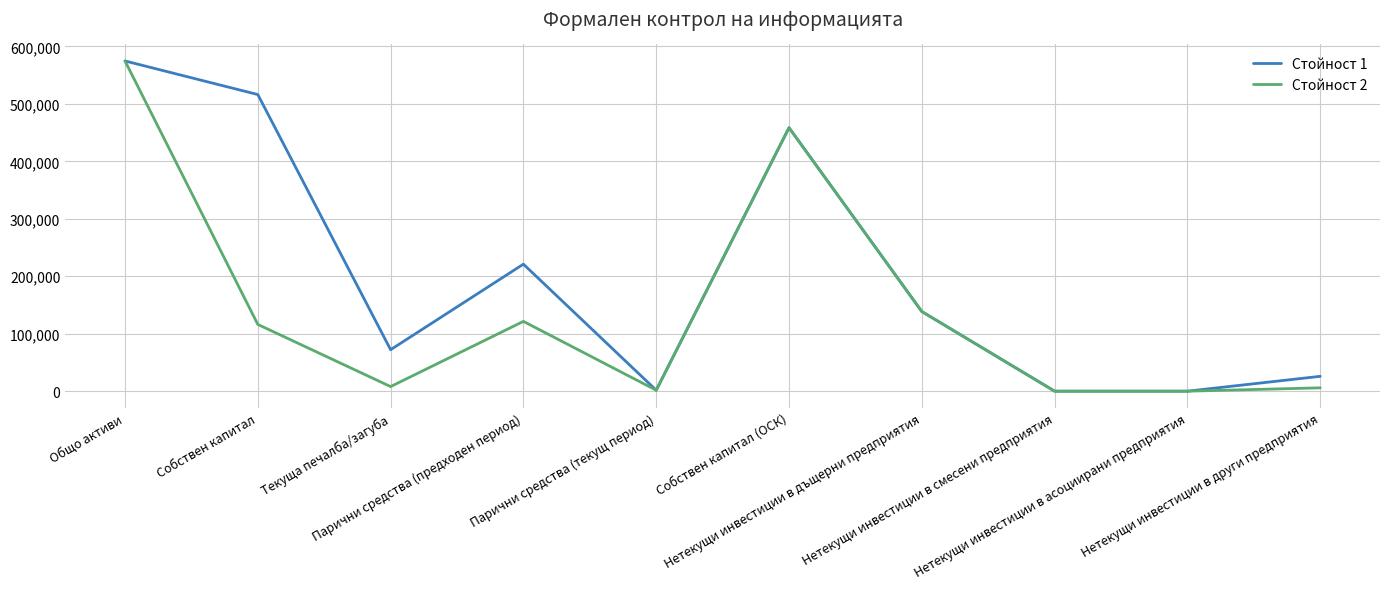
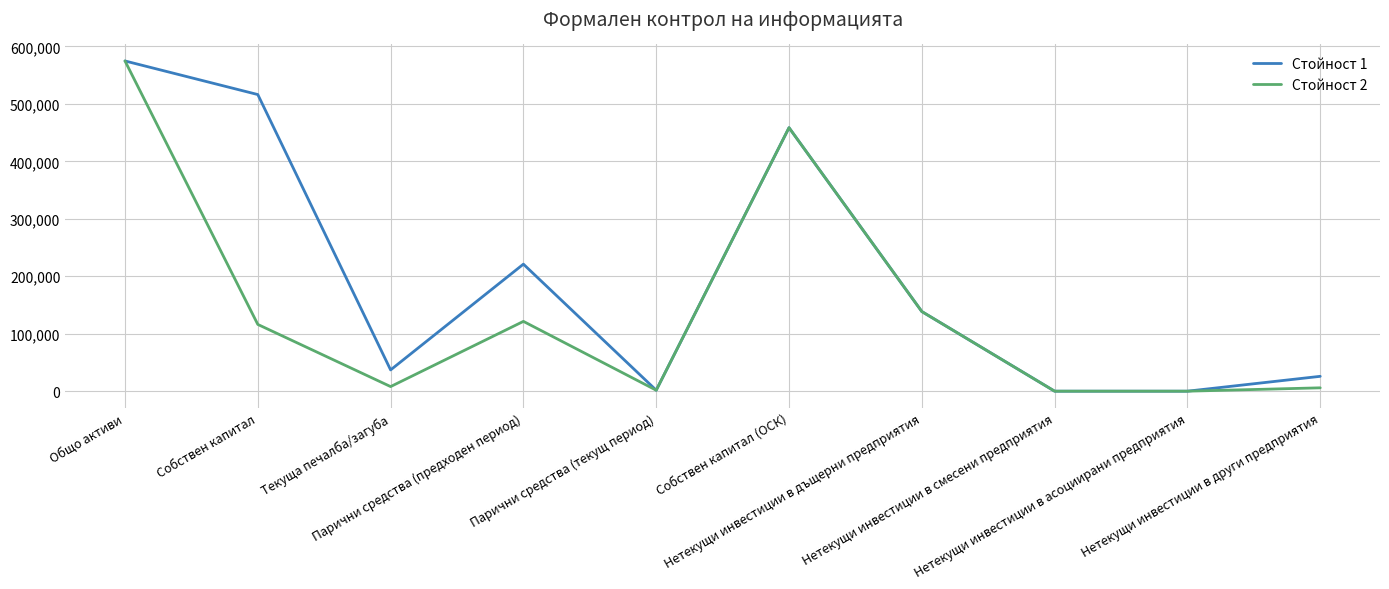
Стойност 1, Текуща печалба/загуба: 70,000 -> 40,000
